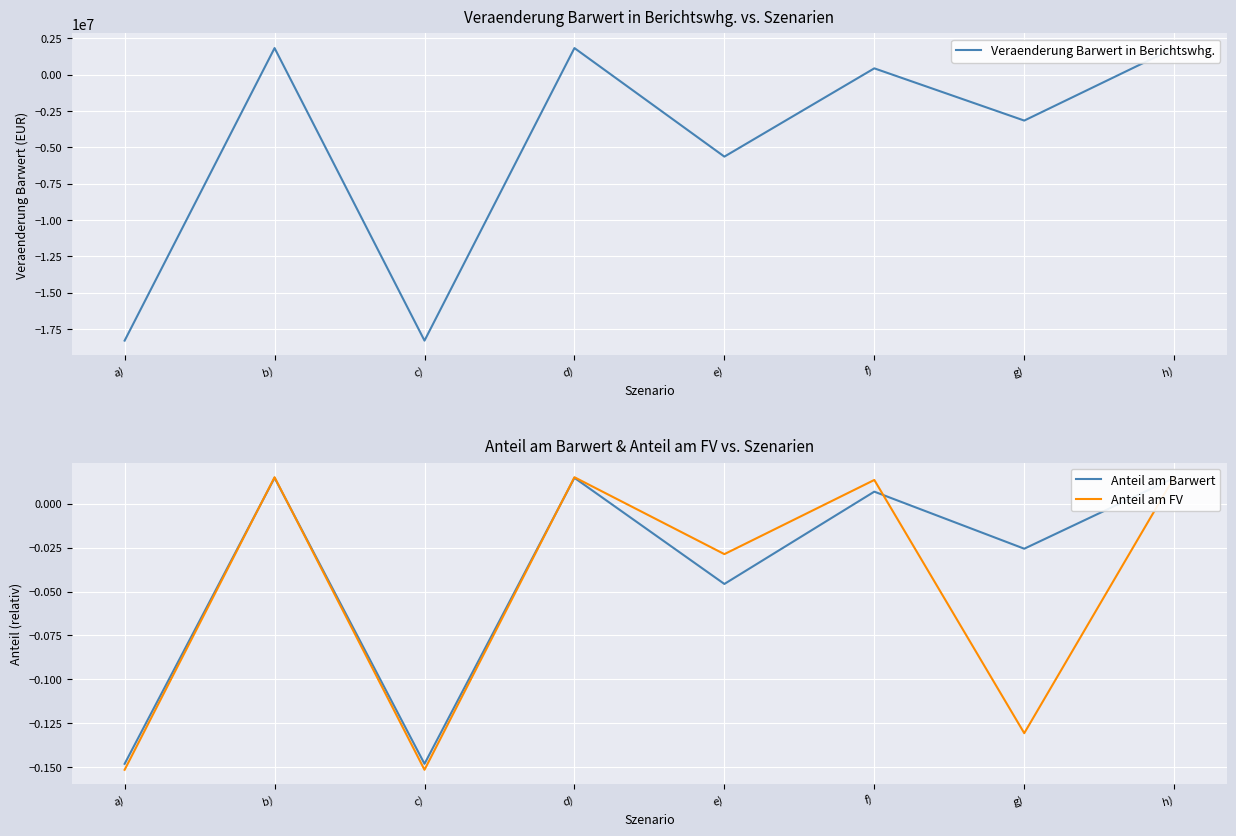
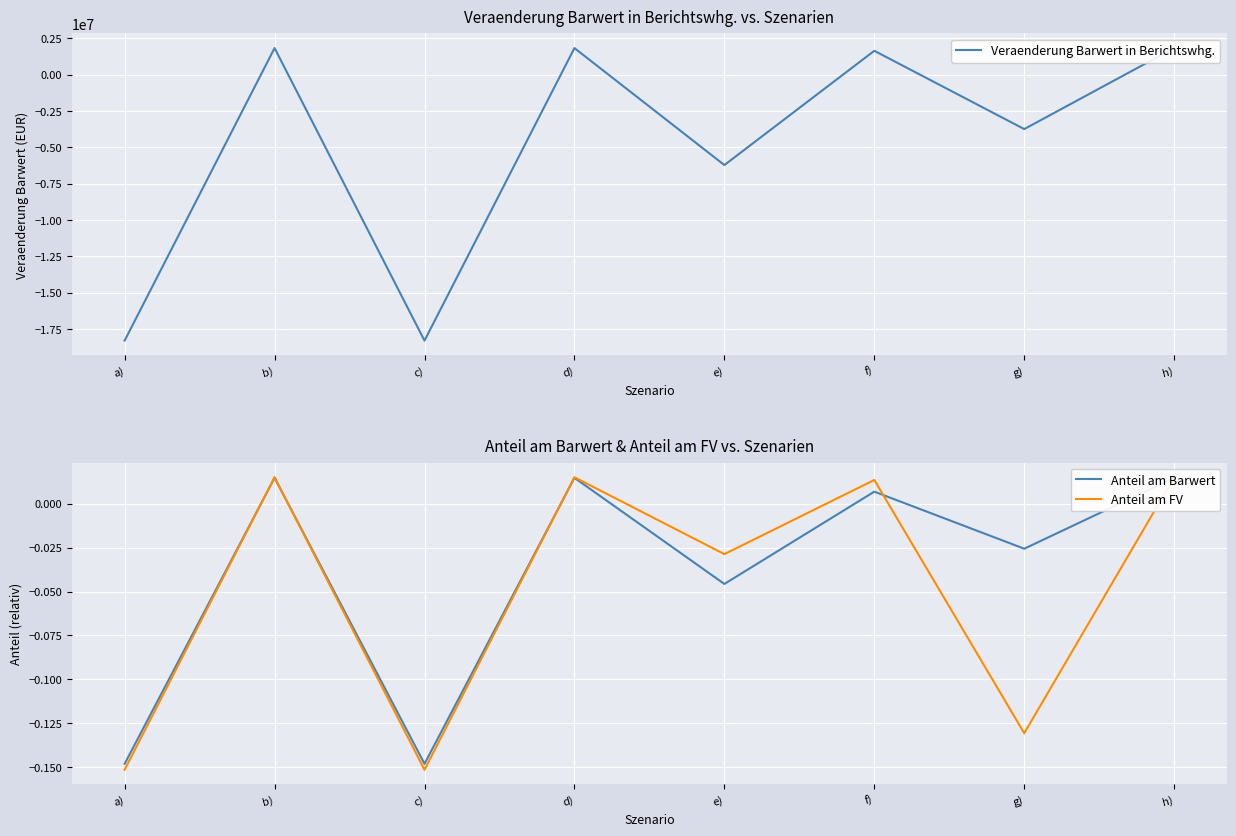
Veraenderung Barwert in Berichtswhg. vs. Szenarien, e): -5600000 -> -6200000
Veraenderung Barwert in Berichtswhg. vs. Szenarien, f): 400000 -> 1600000
Veraenderung Barwert in Berichtswhg. vs. Szenarien, g): -3200000 -> -3700000
